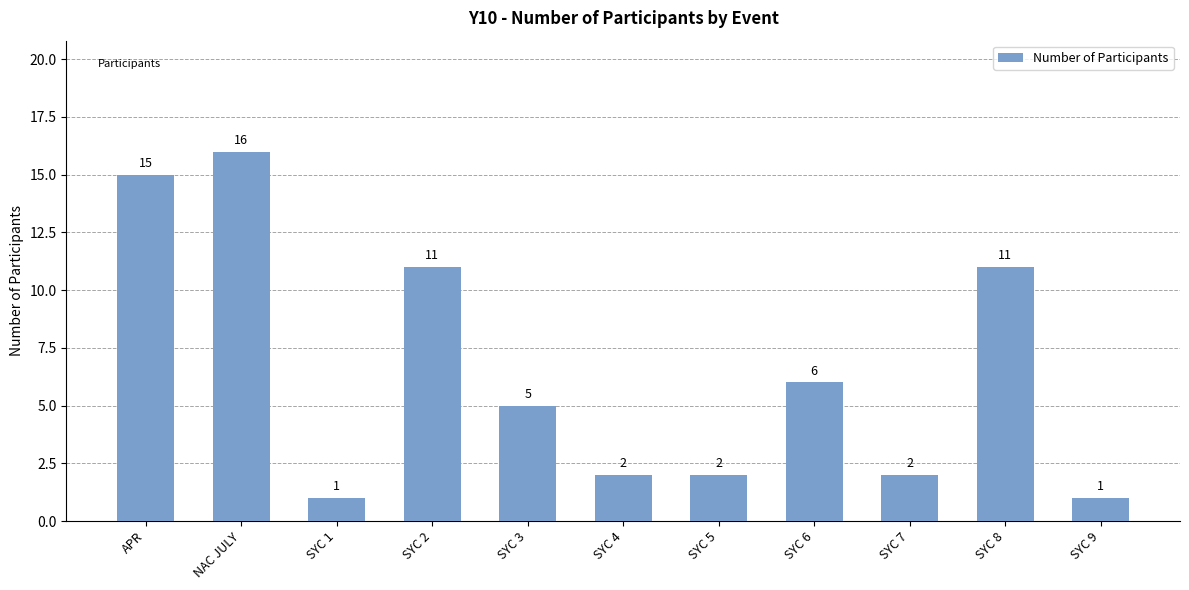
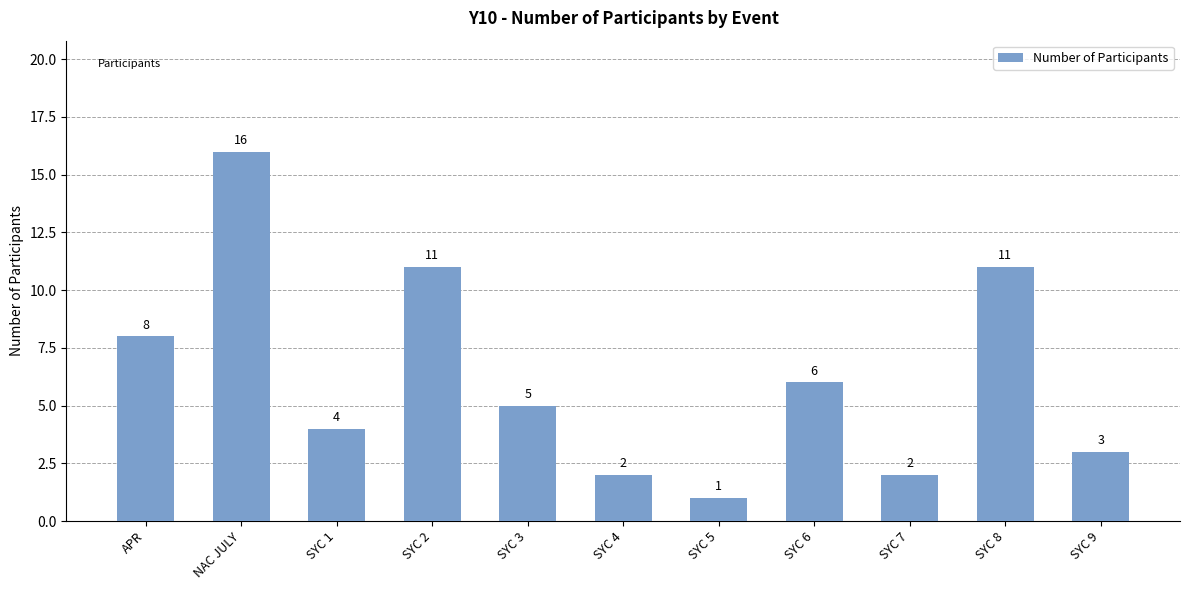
APR: 15 -> 8
SYC 1: 1 -> 4
SYC 5: 2 -> 1
SYC 9: 1 -> 3
